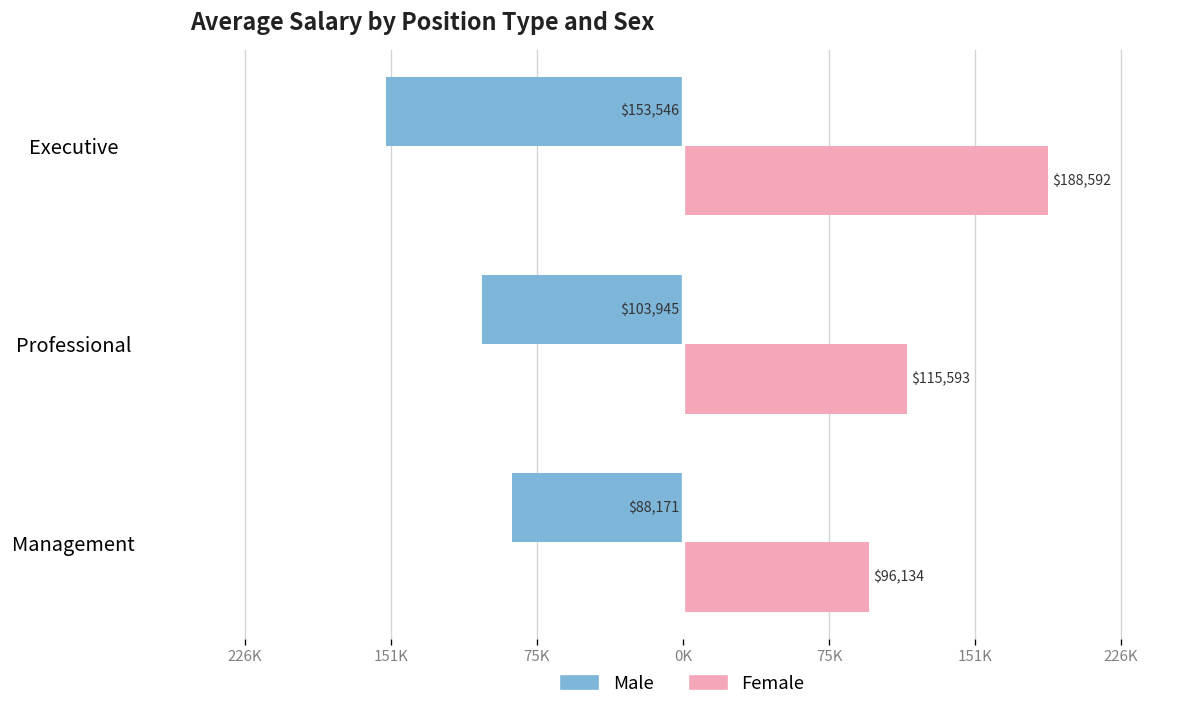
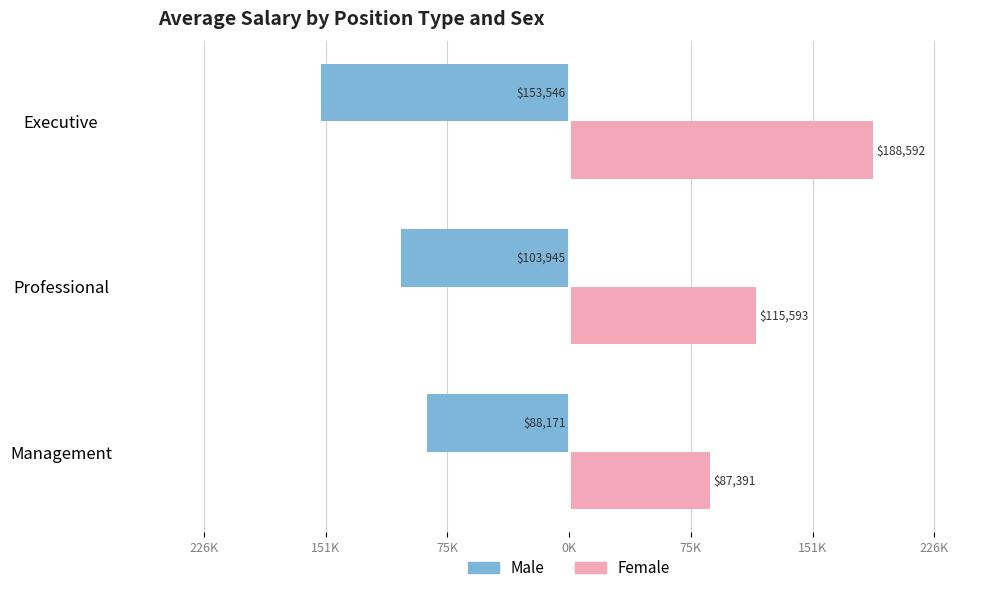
Female, Management: $96,134 -> $87,391
